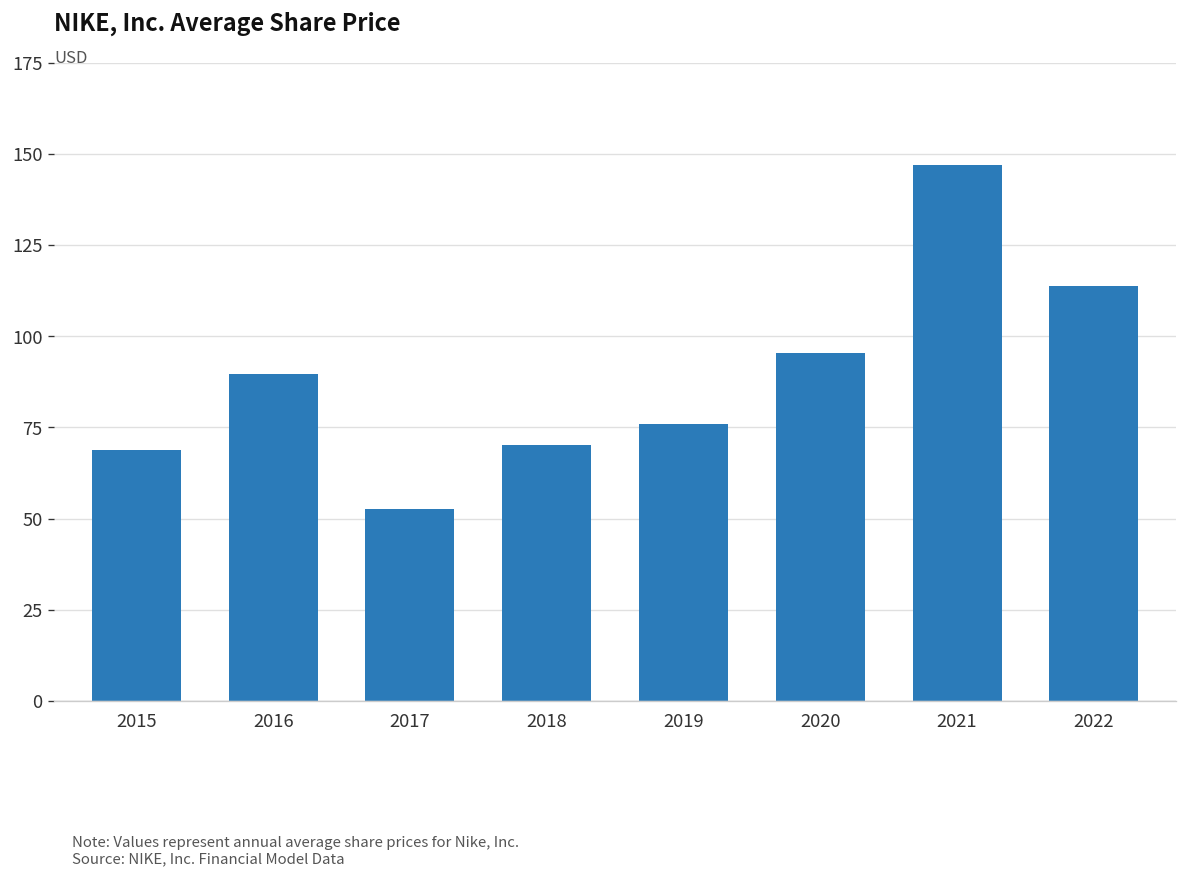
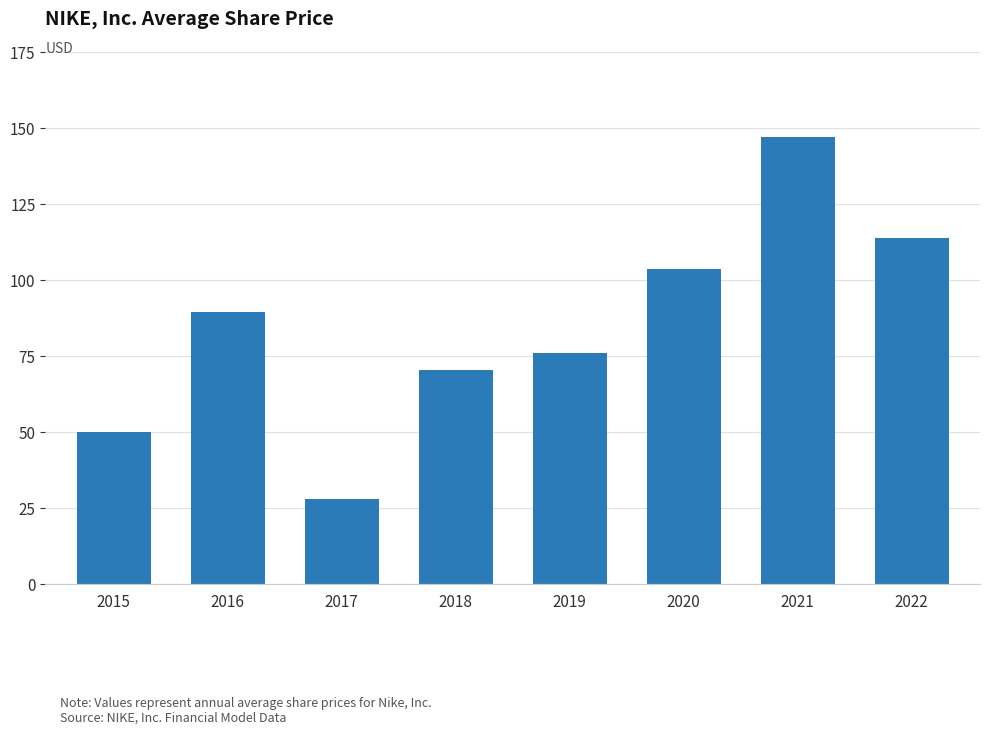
2015: 69 -> 50
2017: 53 -> 28
2020: 95 -> 104
